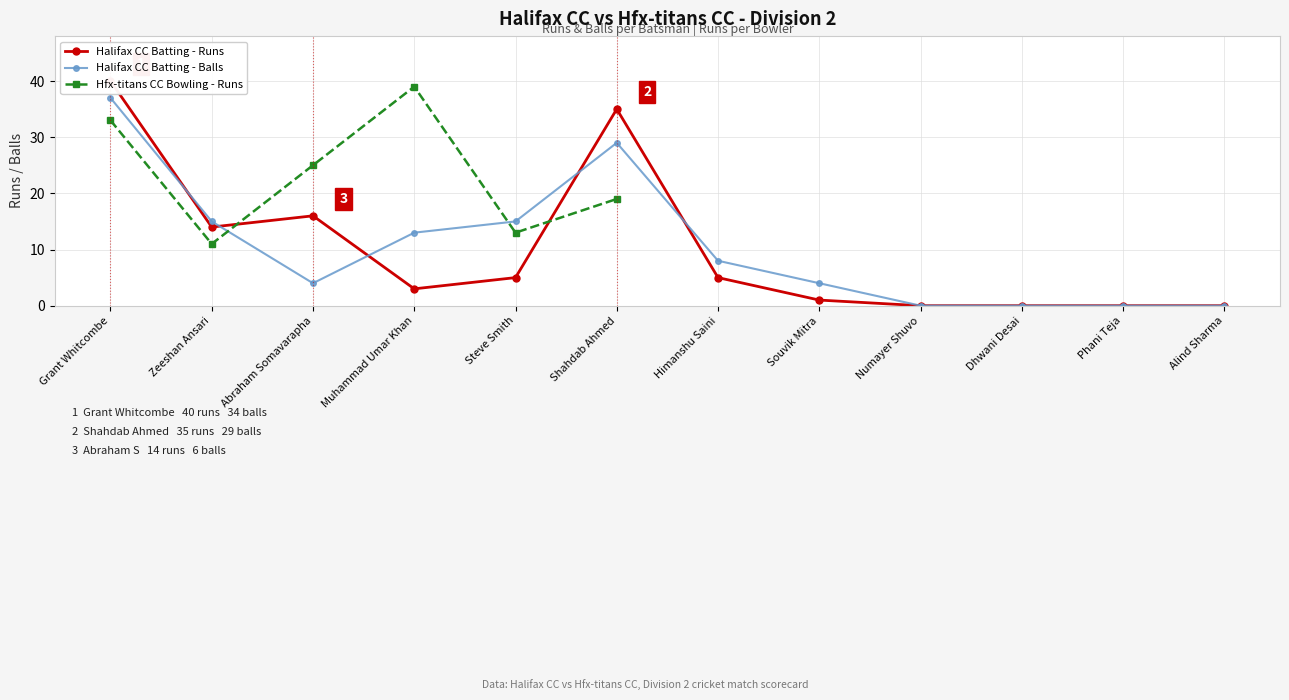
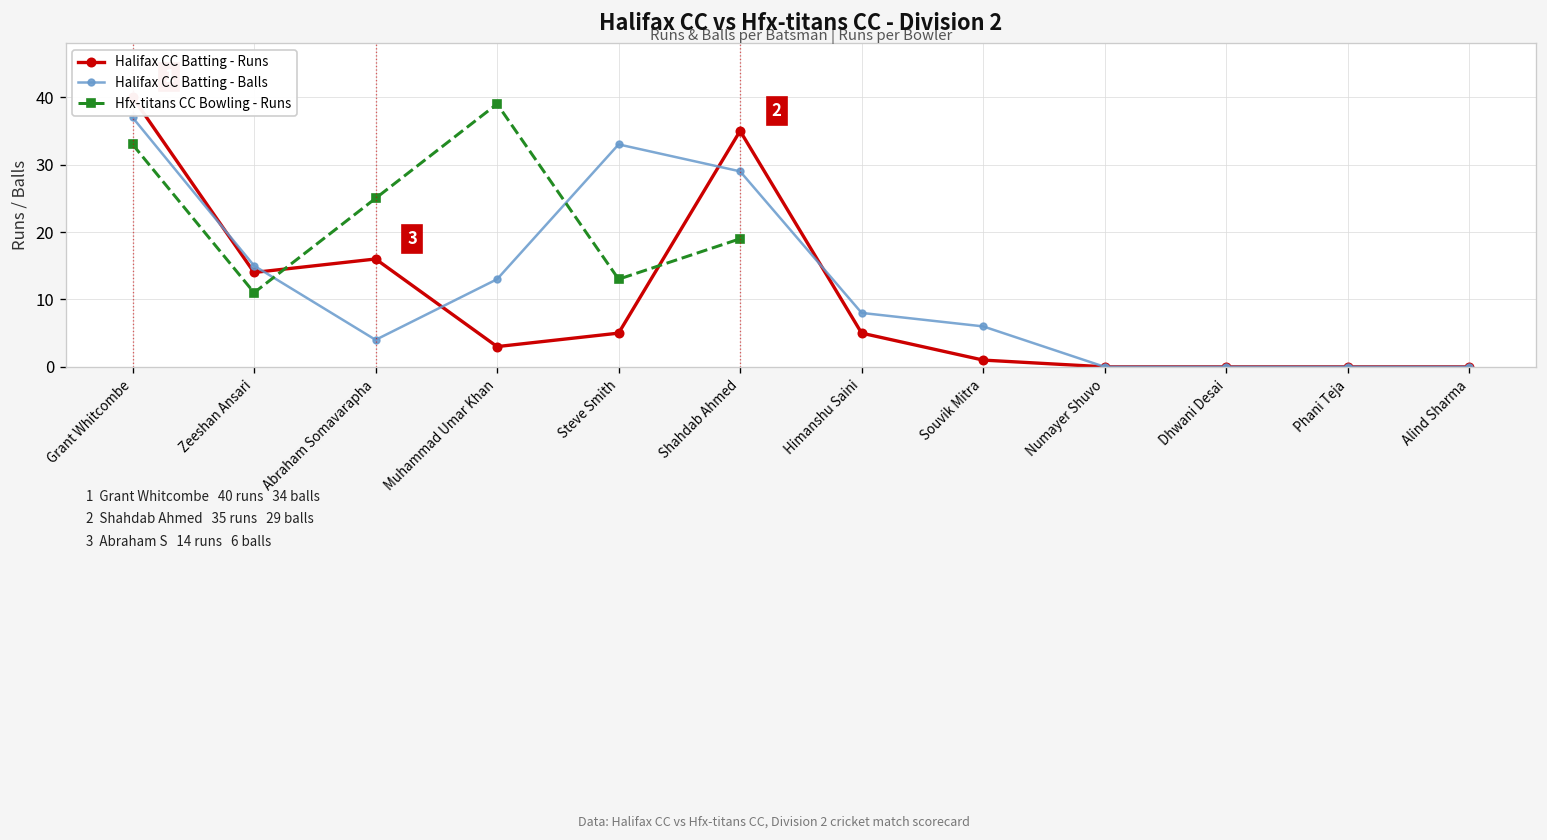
Halifax CC Batting - Balls, Steve Smith: 15 -> 33
Halifax CC Batting - Balls, Souvik Mitra: 4 -> 6
